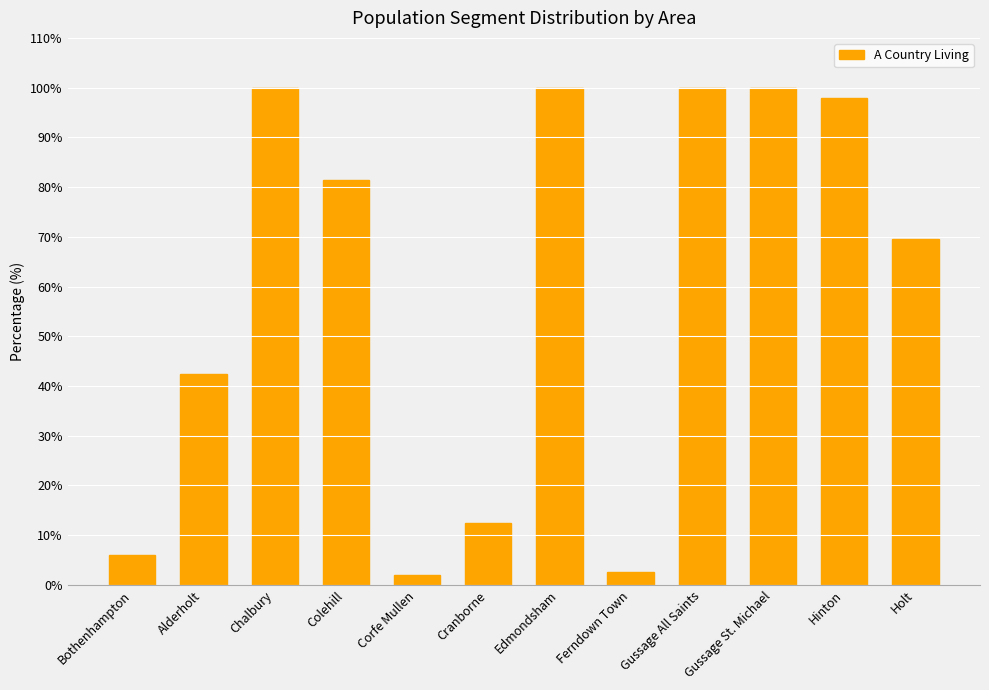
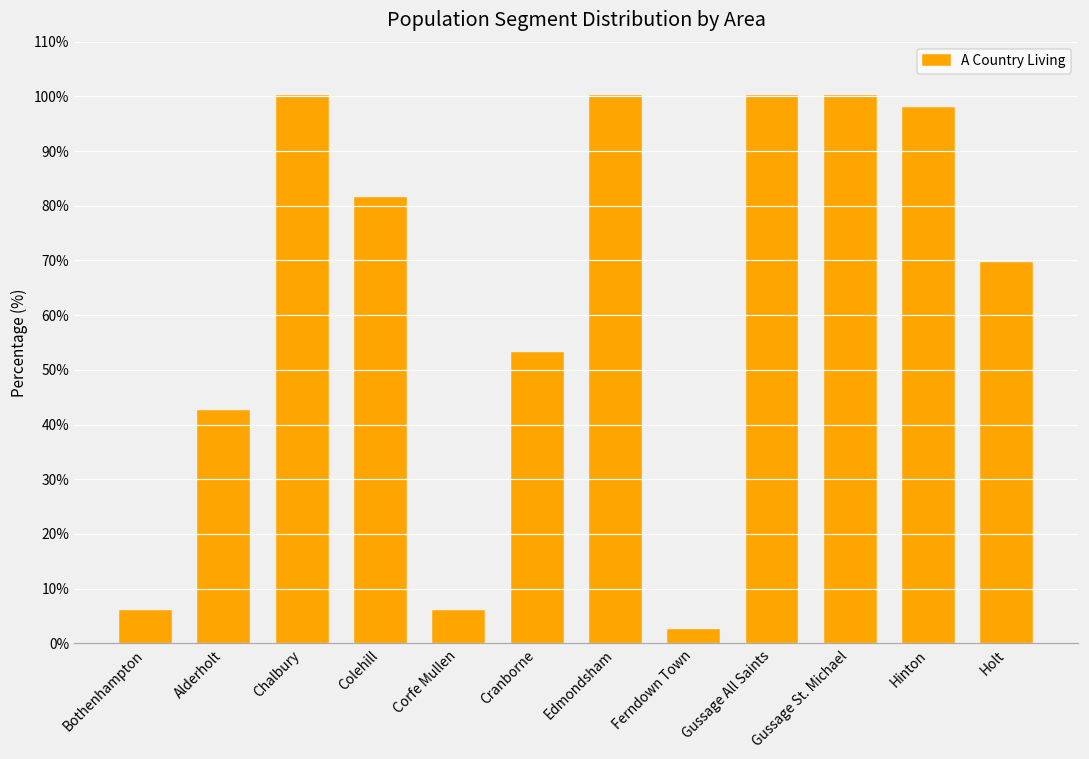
Corfe Mullen: 2% -> 6%
Cranborne: 12% -> 53%
